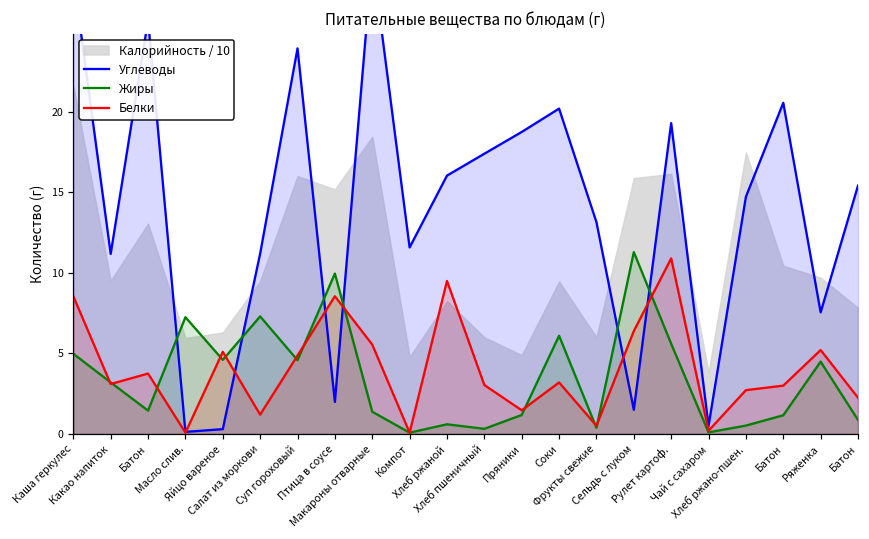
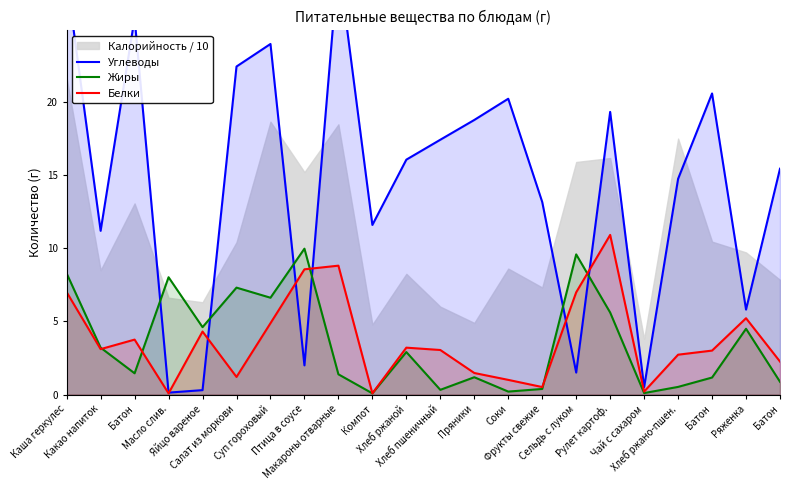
Жиры, Каша геркулес: 5.0 -> 8.3
Белки, Каша геркулес: 8.6 -> 7.0
Калорийность / 10, Какао напиток: 9.5 -> 8.5
Калорийность / 10, Масло слив.: 6.0 -> 6.6
Жиры, Масло слив.: 7.3 -> 8.0
Белки, Яйцо вареное: 5.1 -> 4.3
Углеводы, Салат из моркови: 11.2 -> 22.4
Калорийность / 10, Салат из моркови: 9.5 -> 10.4
Калорийность / 10, Суп гороховый: 16.0 -> 18.6
Жиры, Суп гороховый: 4.6 -> 6.6
Белки, Макароны отварные: 5.6 -> 8.8
Жиры, Хлеб ржаной: 0.6 -> 2.9
Белки, Хлеб ржаной: 9.5 -> 3.2
Калорийность / 10, Соки: 9.5 -> 8.6
Жиры, Соки: 6.1 -> 0.2
Белки, Соки: 3.2 -> 1.0
Калорийность / 10, Фрукты свежие: 6.0 -> 7.3
Жиры, Сельдь с луком: 11.3 -> 9.6
Белки, Сельдь с луком: 6.4 -> 7.0
Углеводы, Ряженка: 7.6 -> 5.8
